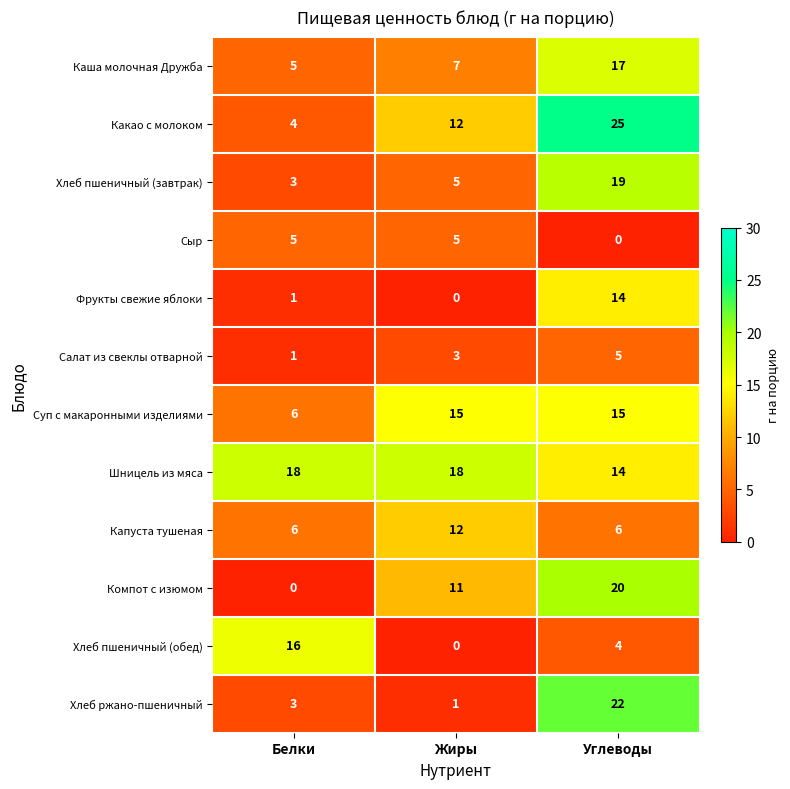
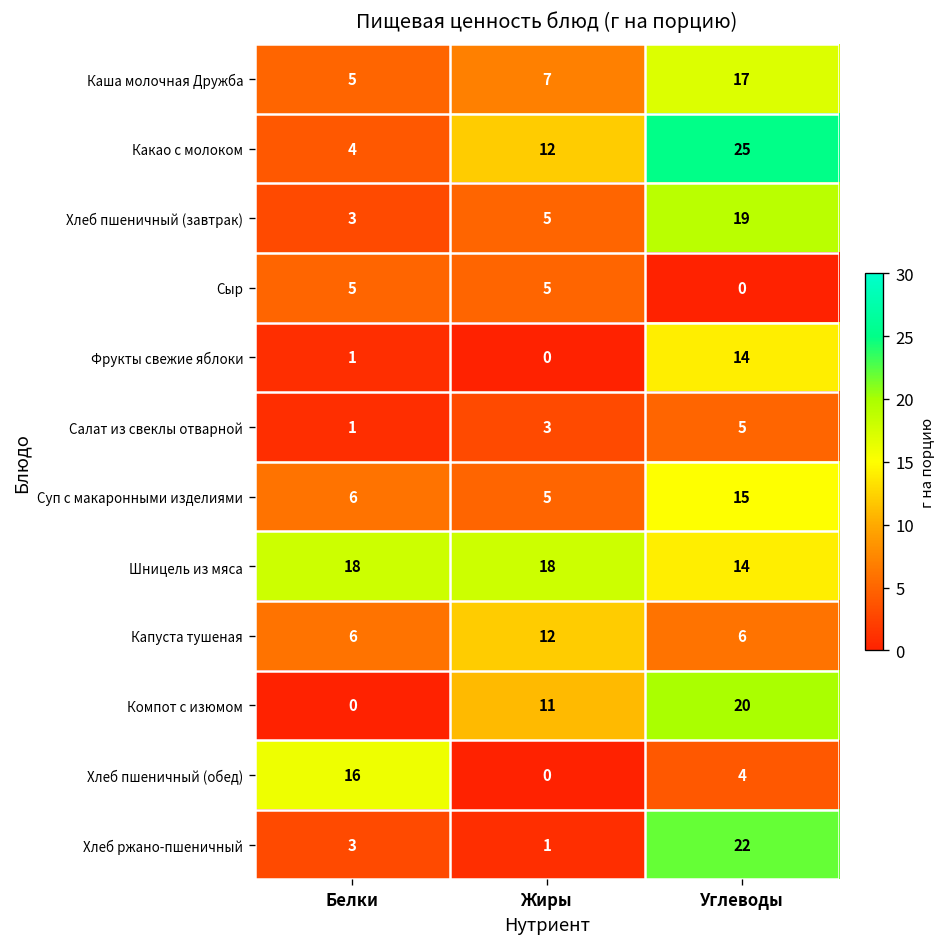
Суп с макаронными изделиями, Жиры: 15 -> 5
